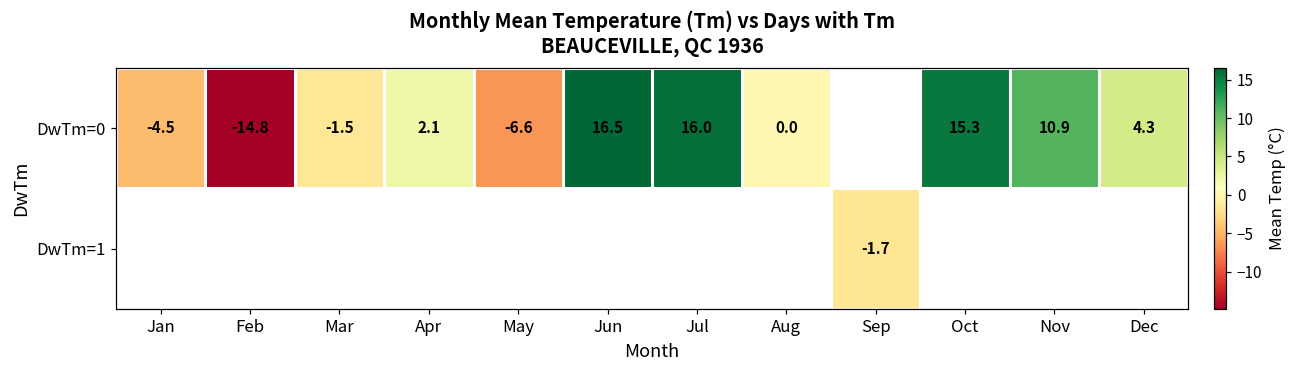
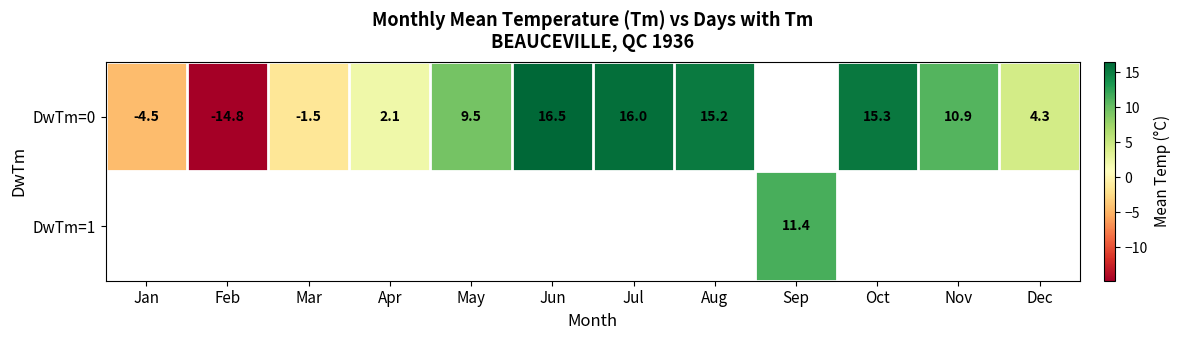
DwTm=0, May: -6.6 -> 9.5
DwTm=0, Aug: 0.0 -> 15.2
DwTm=1, Sep: -1.7 -> 11.4
